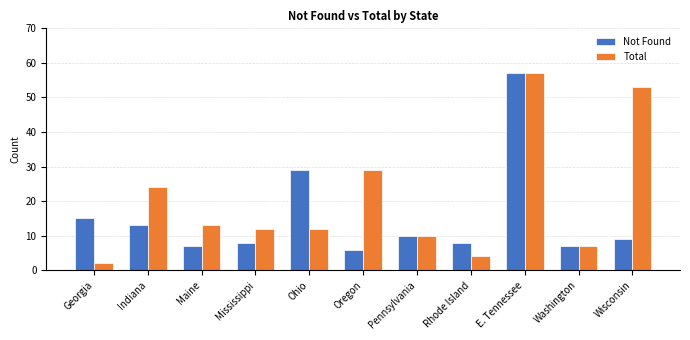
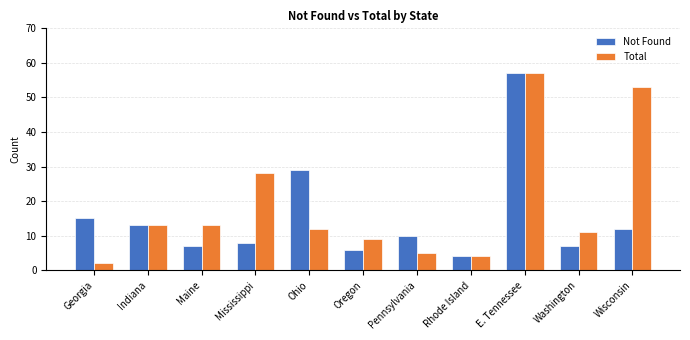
Total, Indiana: 24 -> 13
Total, Mississippi: 12 -> 28
Total, Oregon: 29 -> 9
Total, Pennsylvania: 10 -> 5
Not Found, Rhode Island: 8 -> 4
Total, Washington: 7 -> 11
Not Found, Wisconsin: 9 -> 12
